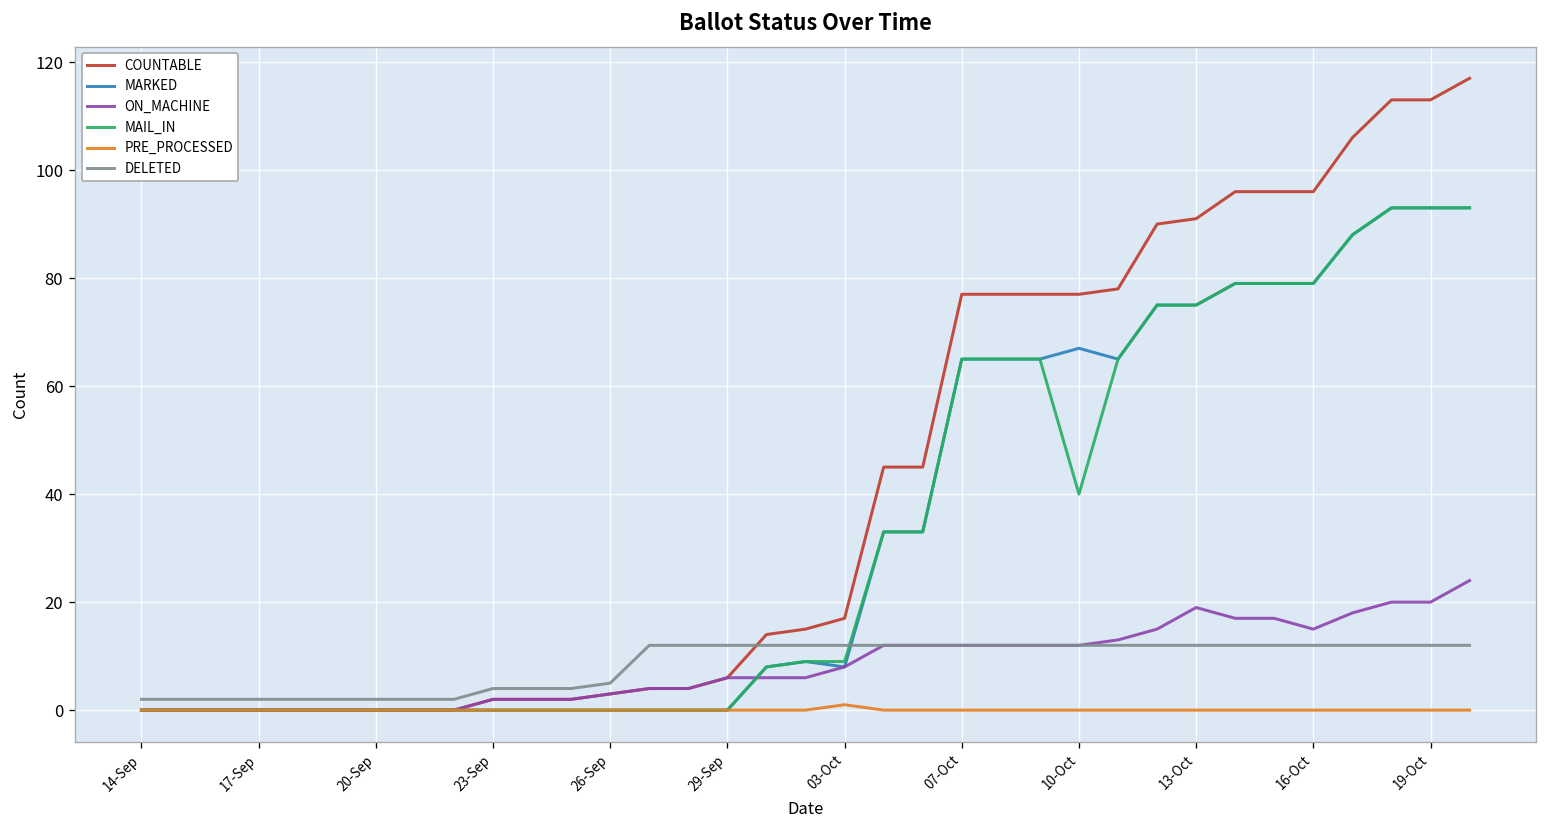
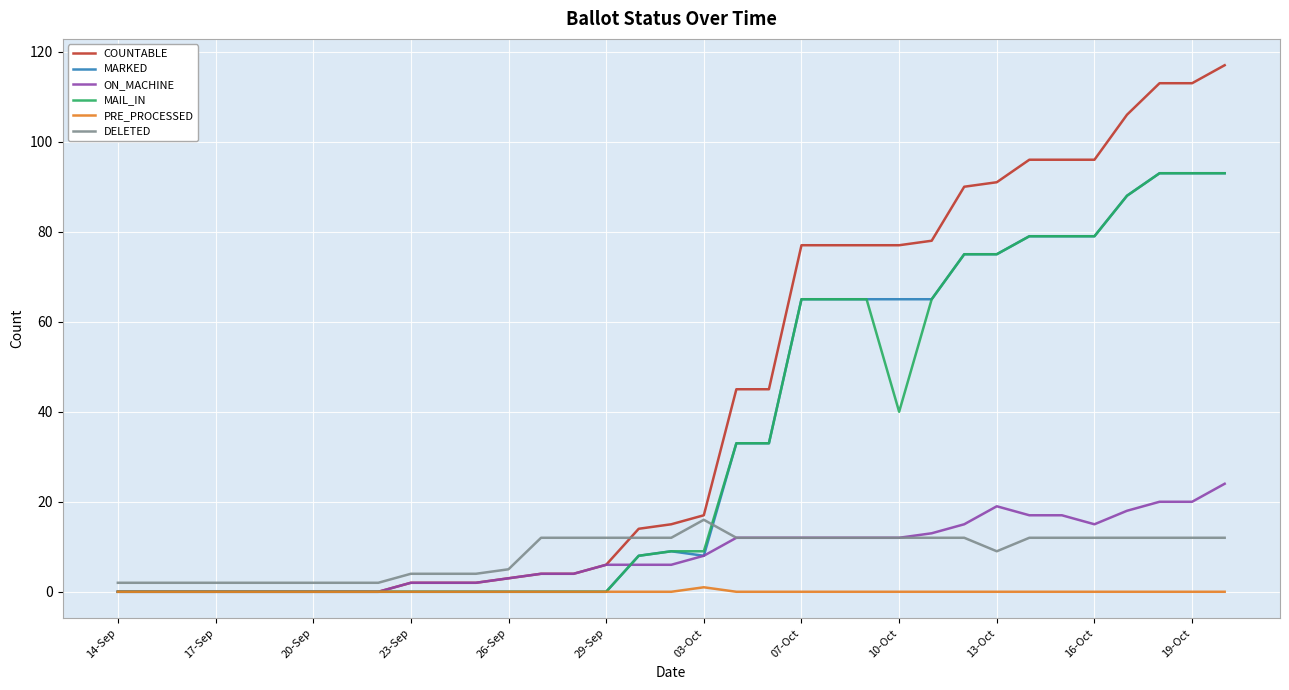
DELETED, 03-Oct: 12 -> 16
MARKED, 10-Oct: 67 -> 65
DELETED, 13-Oct: 12 -> 9
